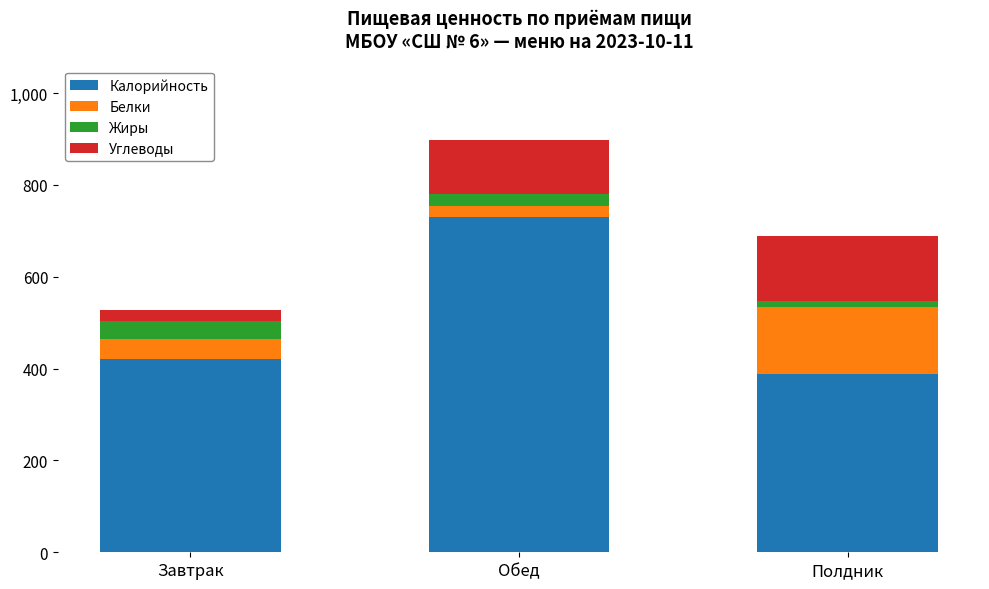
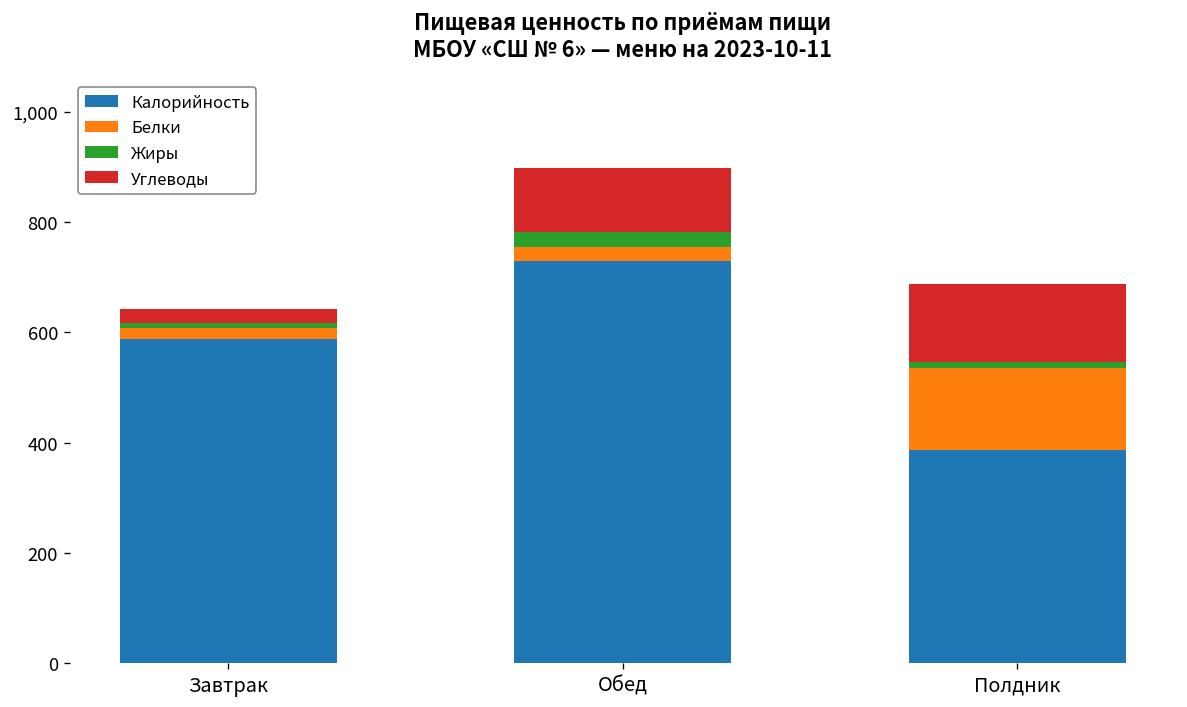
Калорийность, Завтрак: 420 -> 590
Белки, Завтрак: 40 -> 20
Жиры, Завтрак: 40 -> 10
